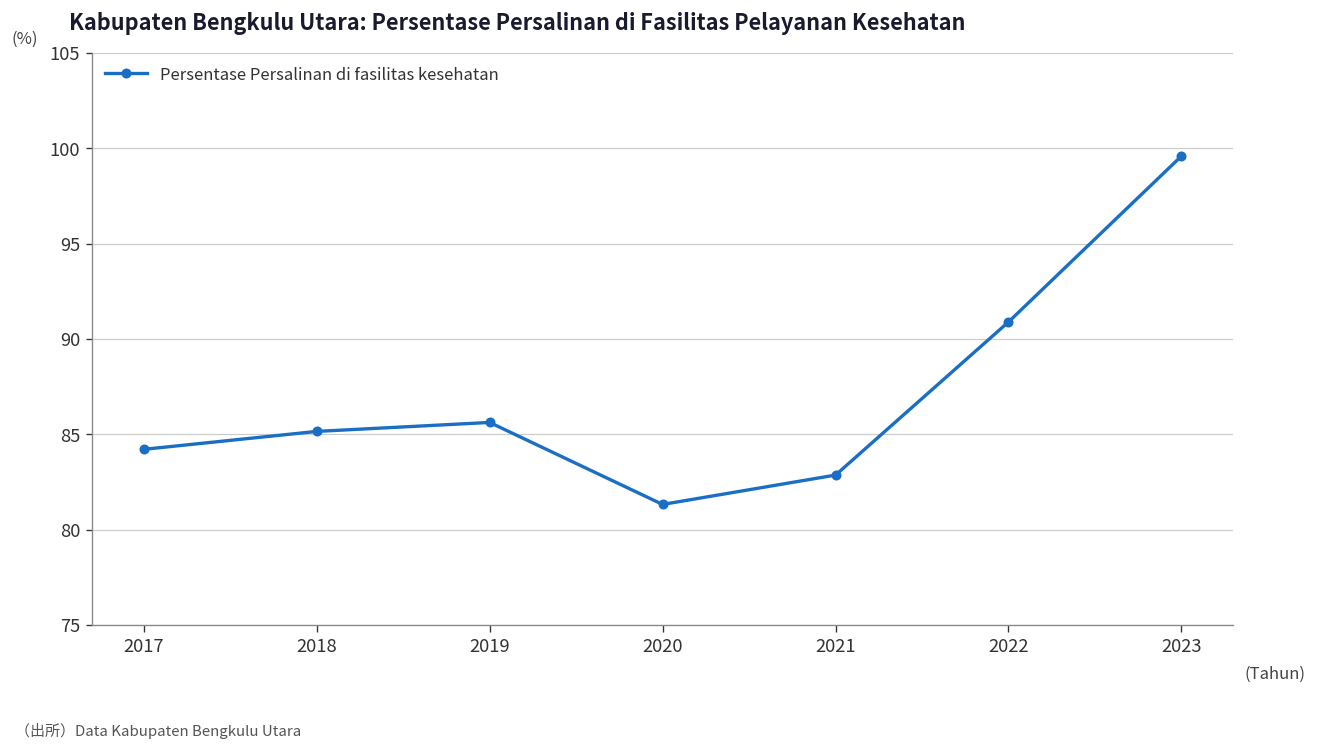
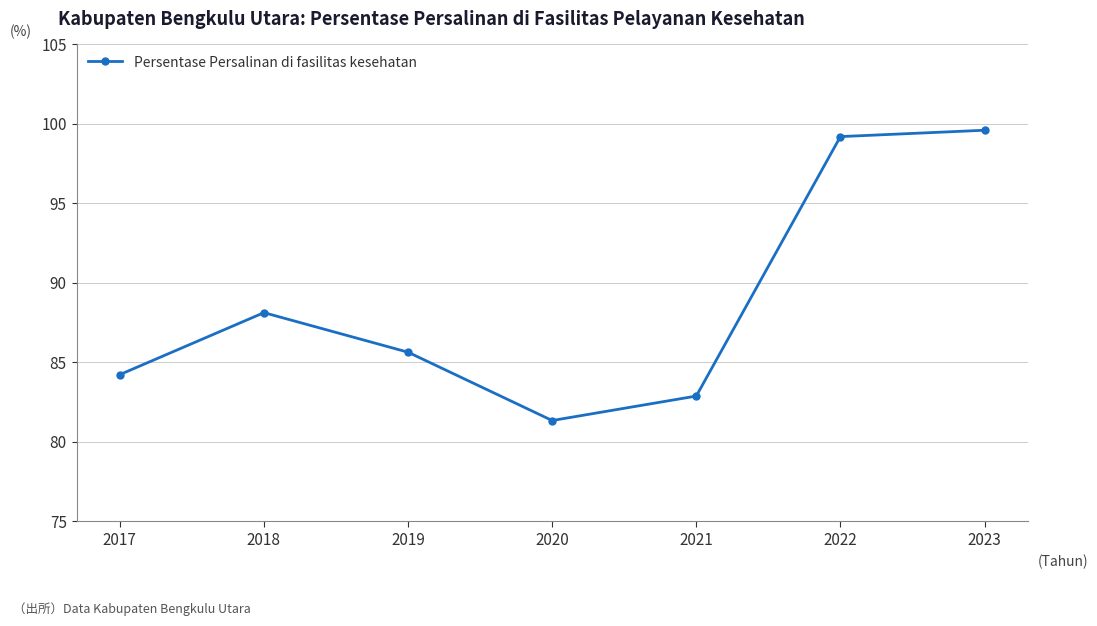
2018: 85.2 -> 88.1
2022: 90.9 -> 99.2
